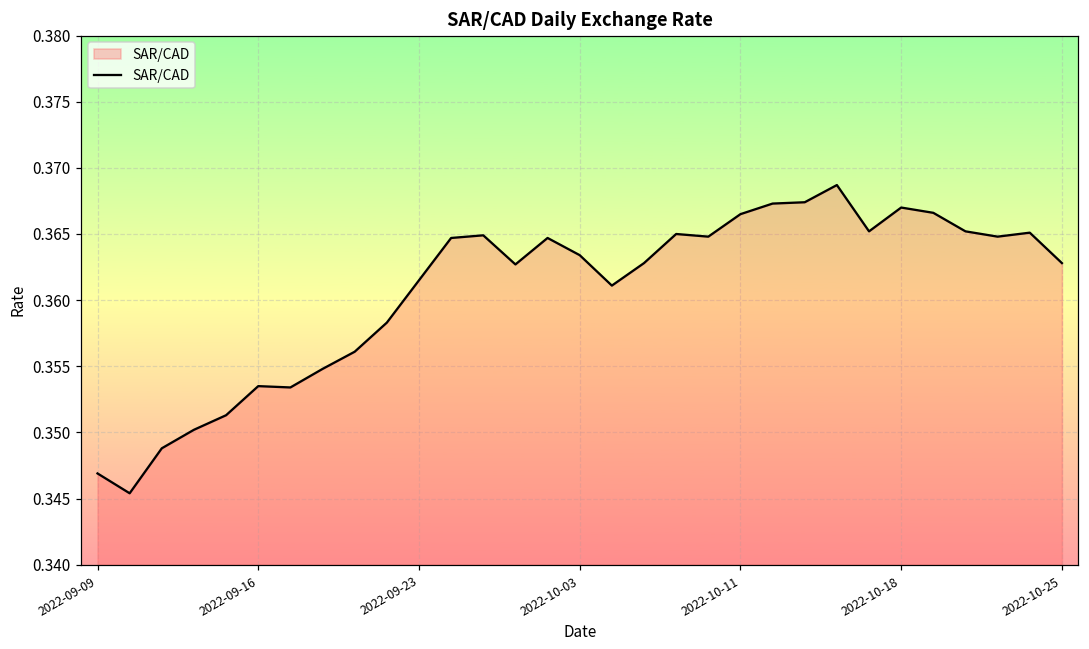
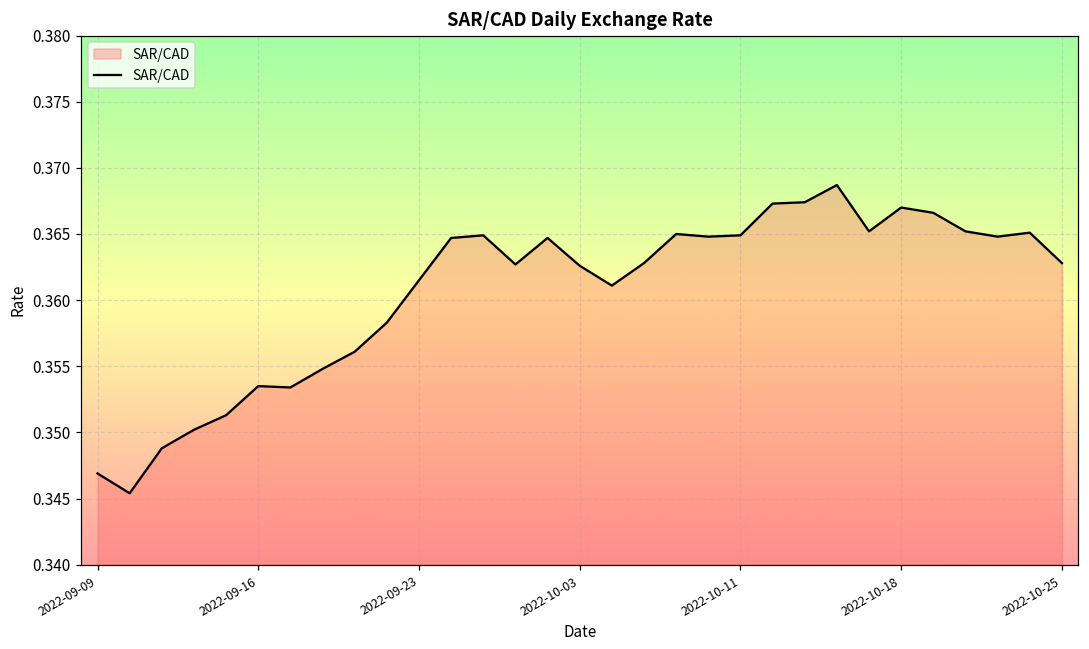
2022-10-03: 0.3634 -> 0.3626
2022-10-11: 0.3665 -> 0.3649
